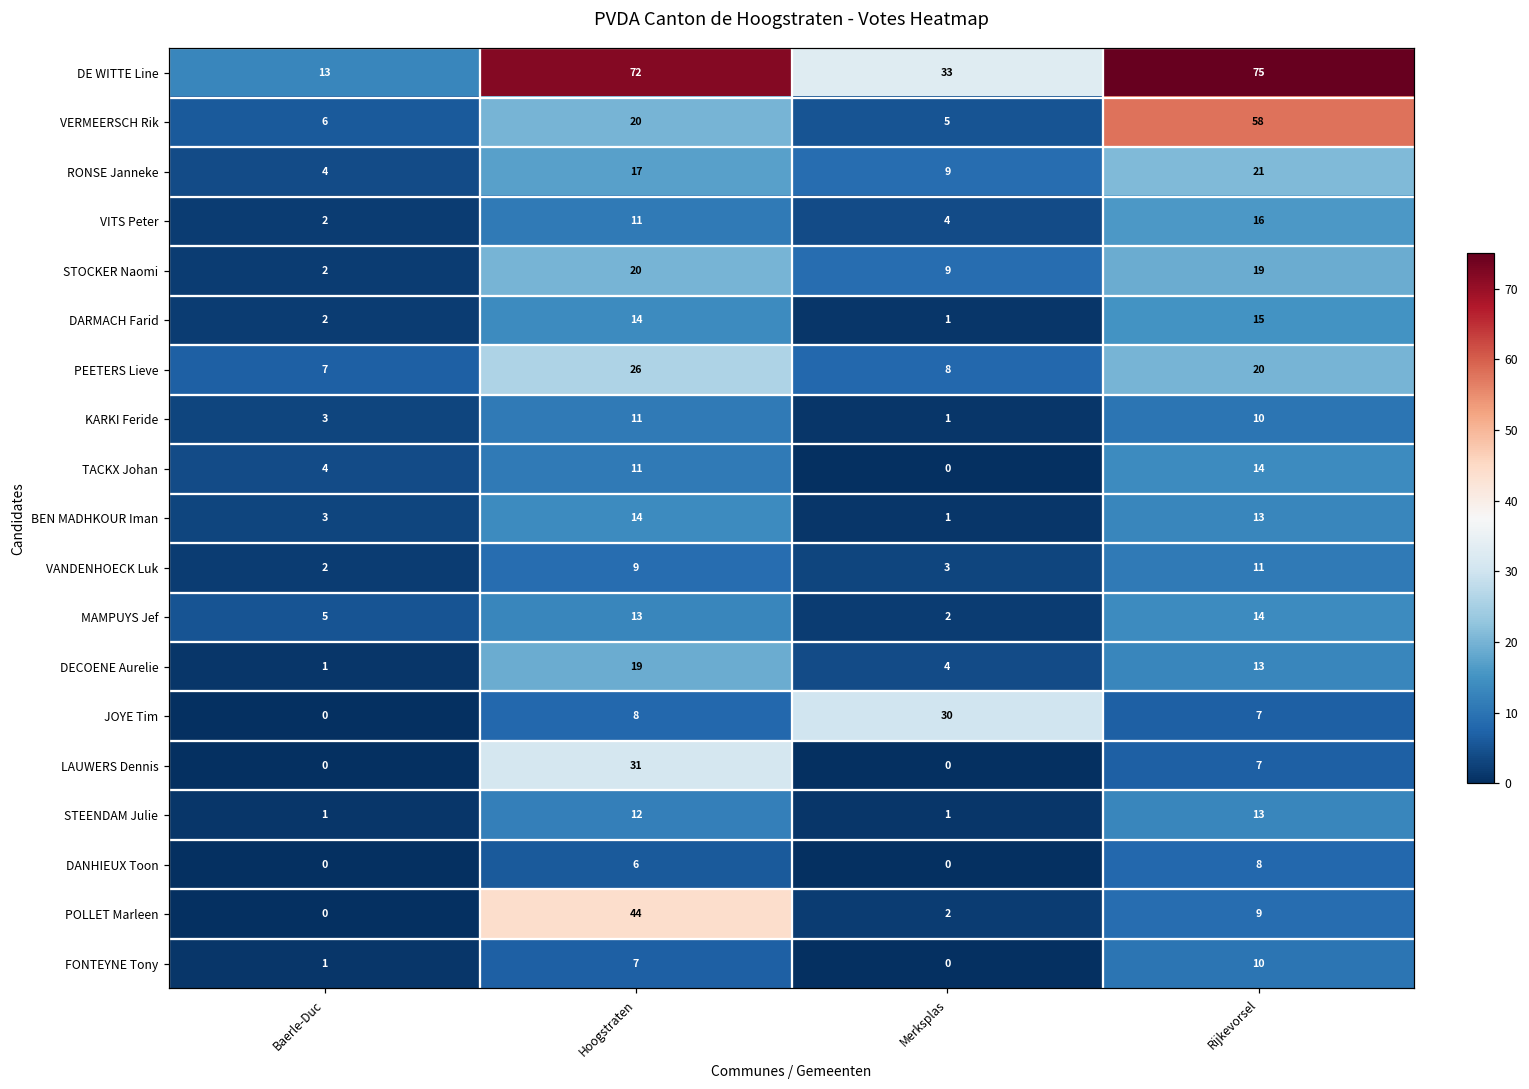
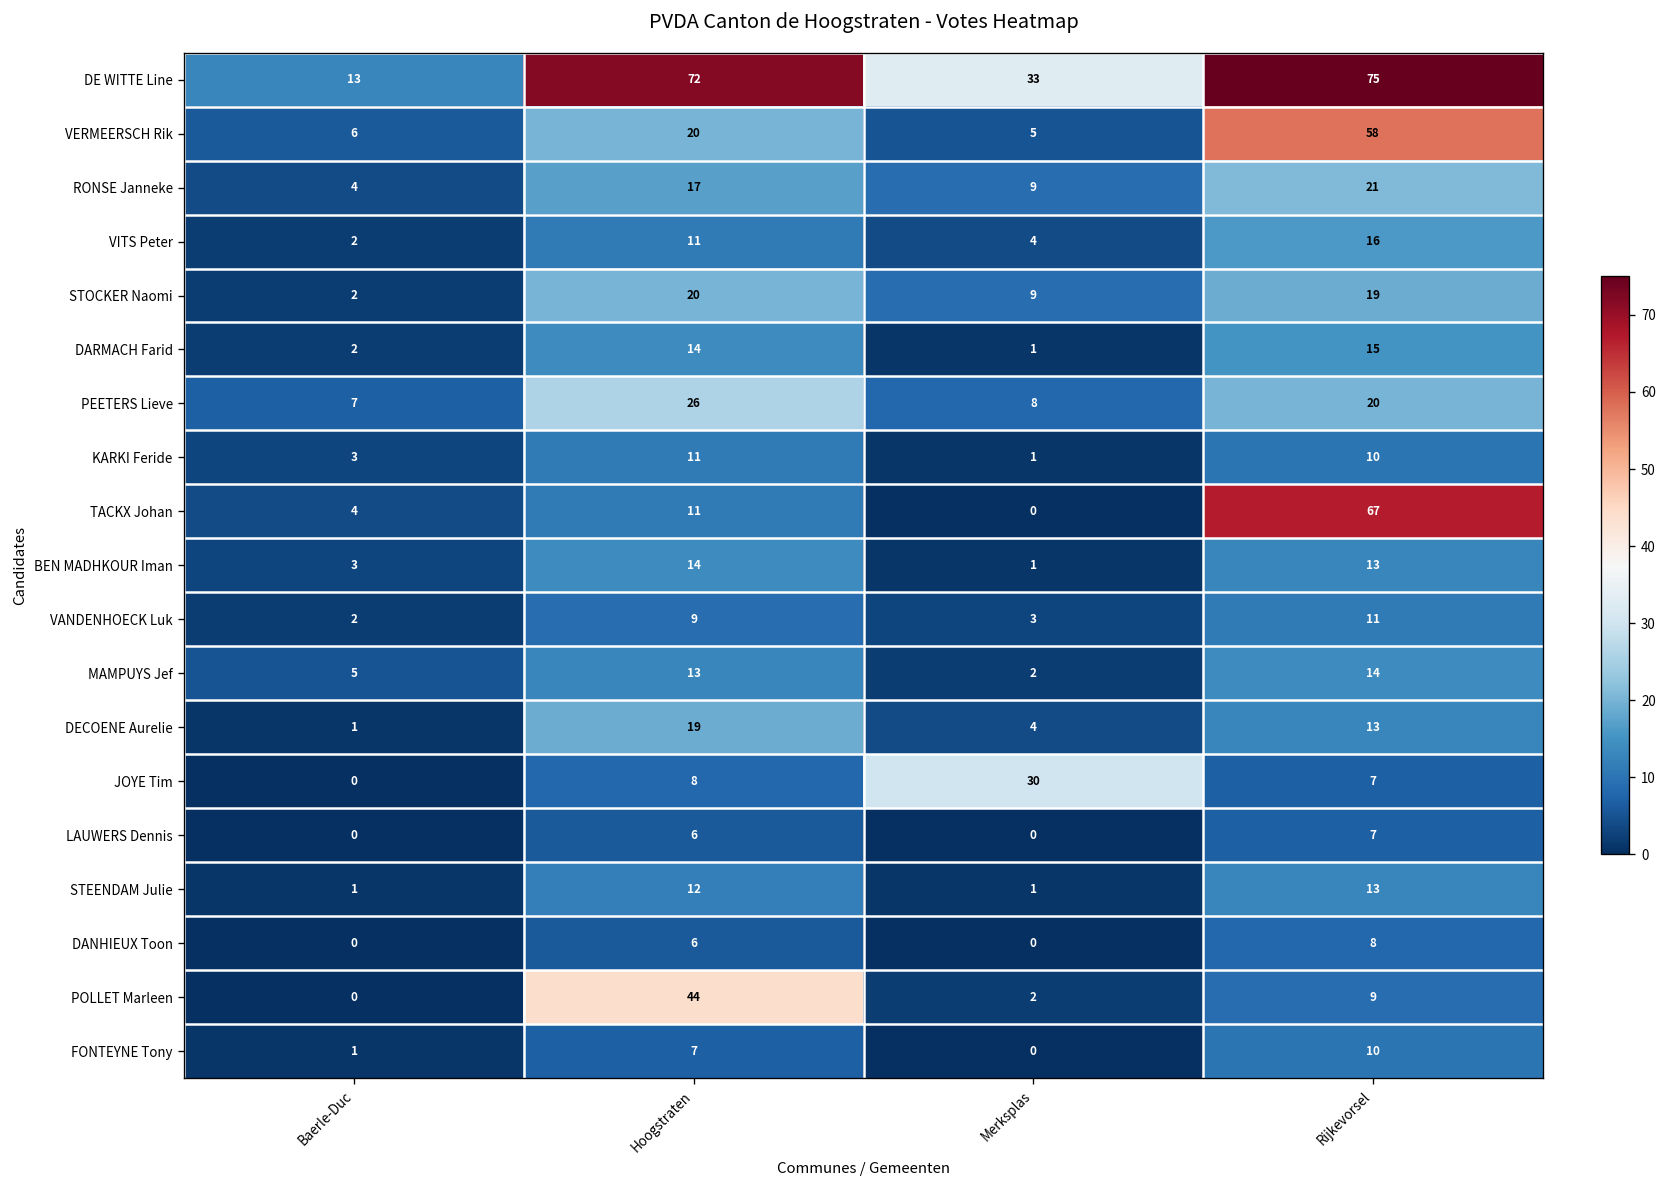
TACKX Johan, Rijkevorsel: 14 -> 67
LAUWERS Dennis, Hoogstraten: 31 -> 6
